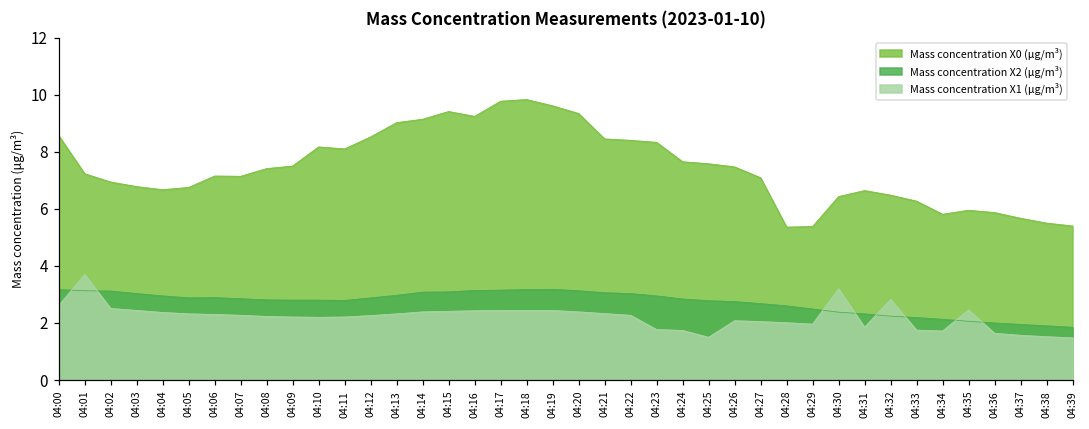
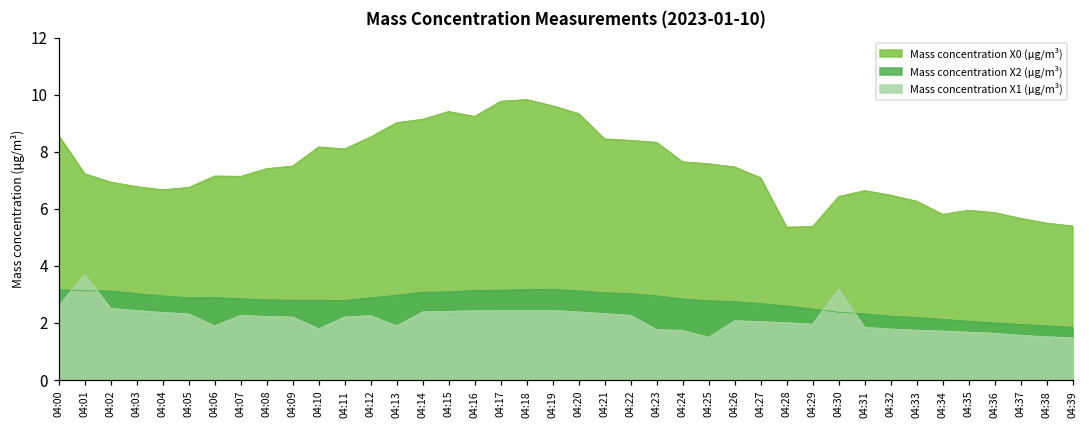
Mass concentration X1 (μg/m³), 04:06: 2.3 -> 1.9
Mass concentration X1 (μg/m³), 04:10: 2.2 -> 1.8
Mass concentration X1 (μg/m³), 04:13: 2.3 -> 1.9
Mass concentration X1 (μg/m³), 04:32: 2.8 -> 1.8
Mass concentration X1 (μg/m³), 04:35: 2.5 -> 1.7
